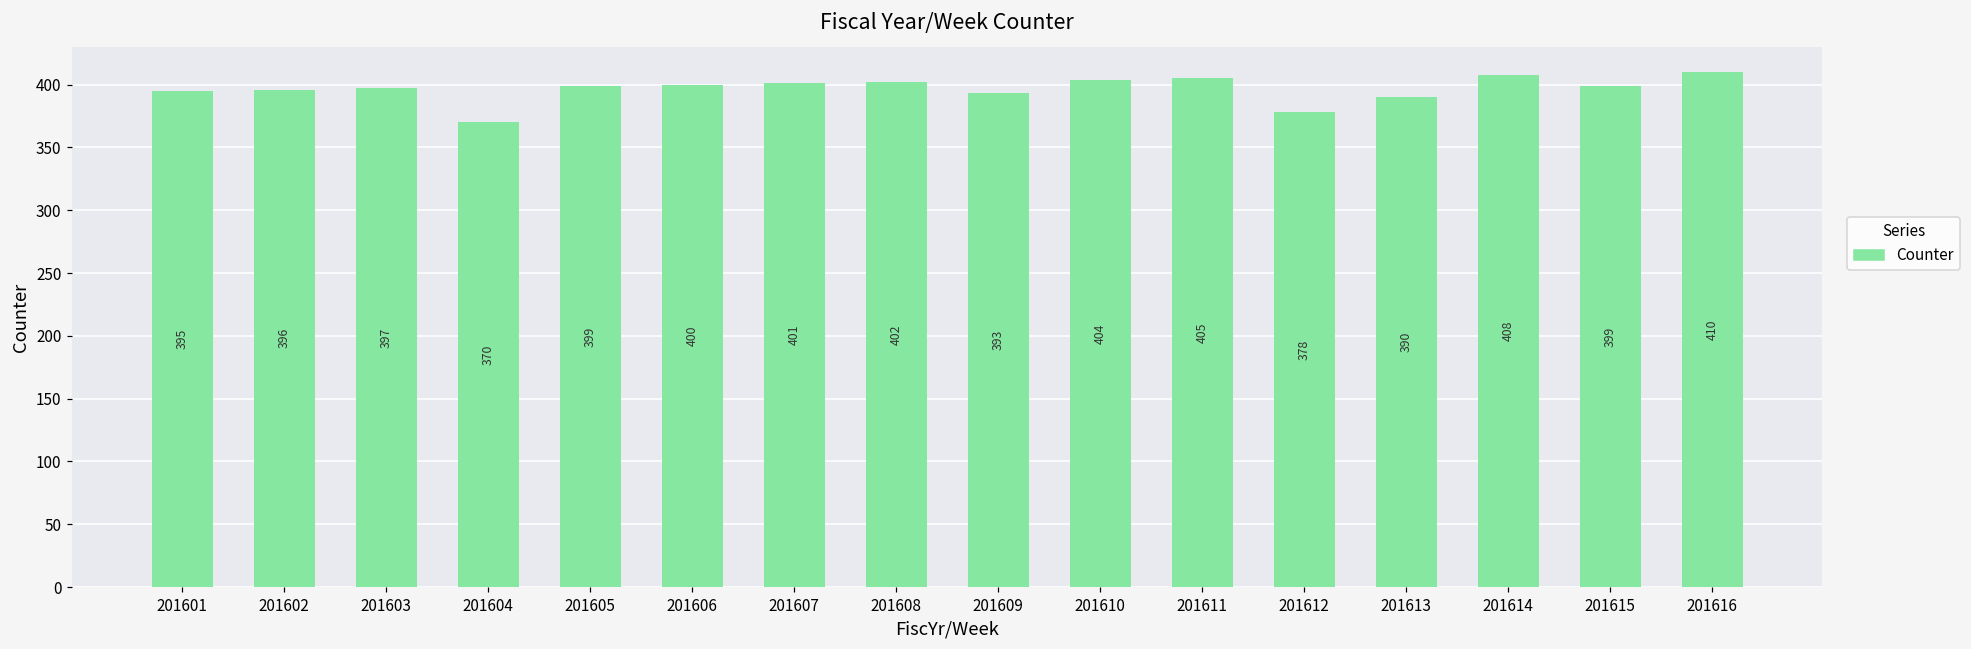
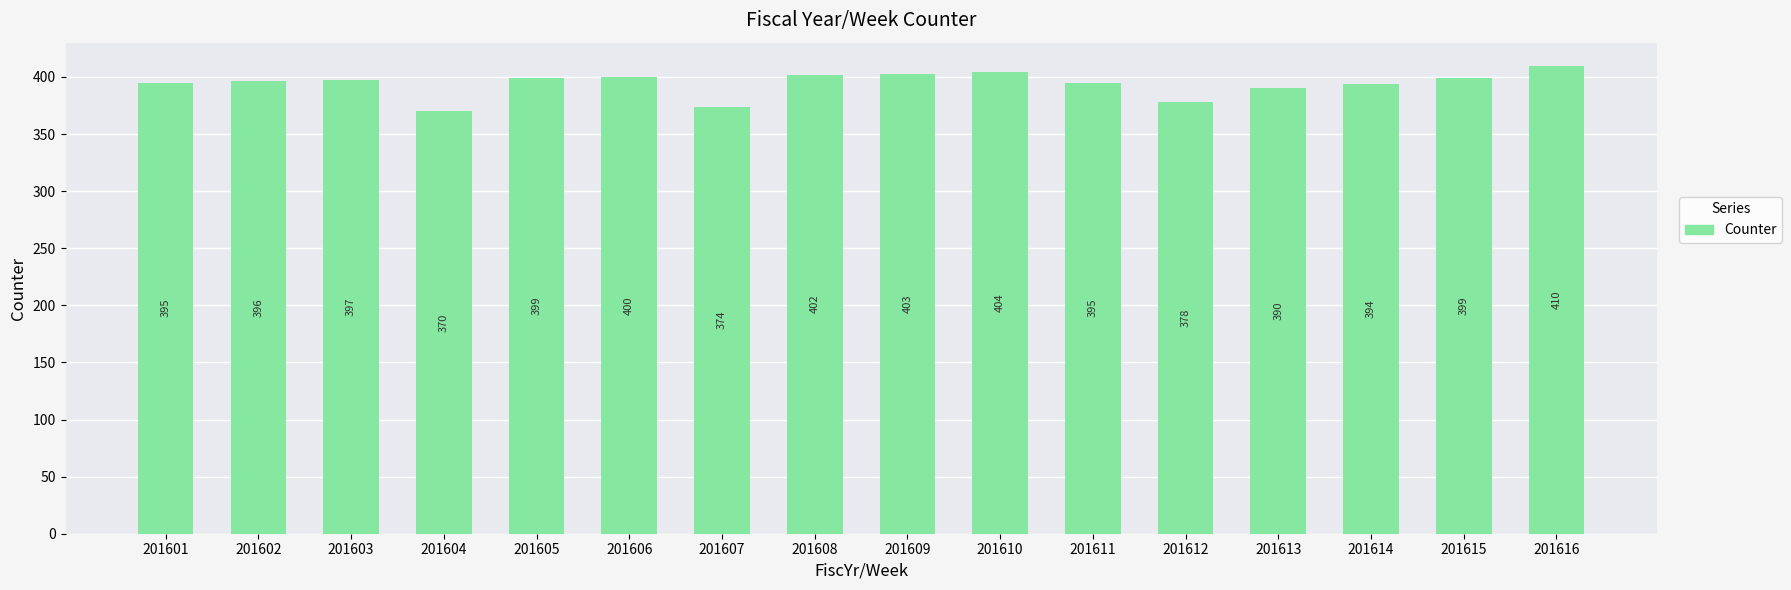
201607: 401 -> 374
201609: 393 -> 403
201611: 405 -> 395
201614: 408 -> 394
